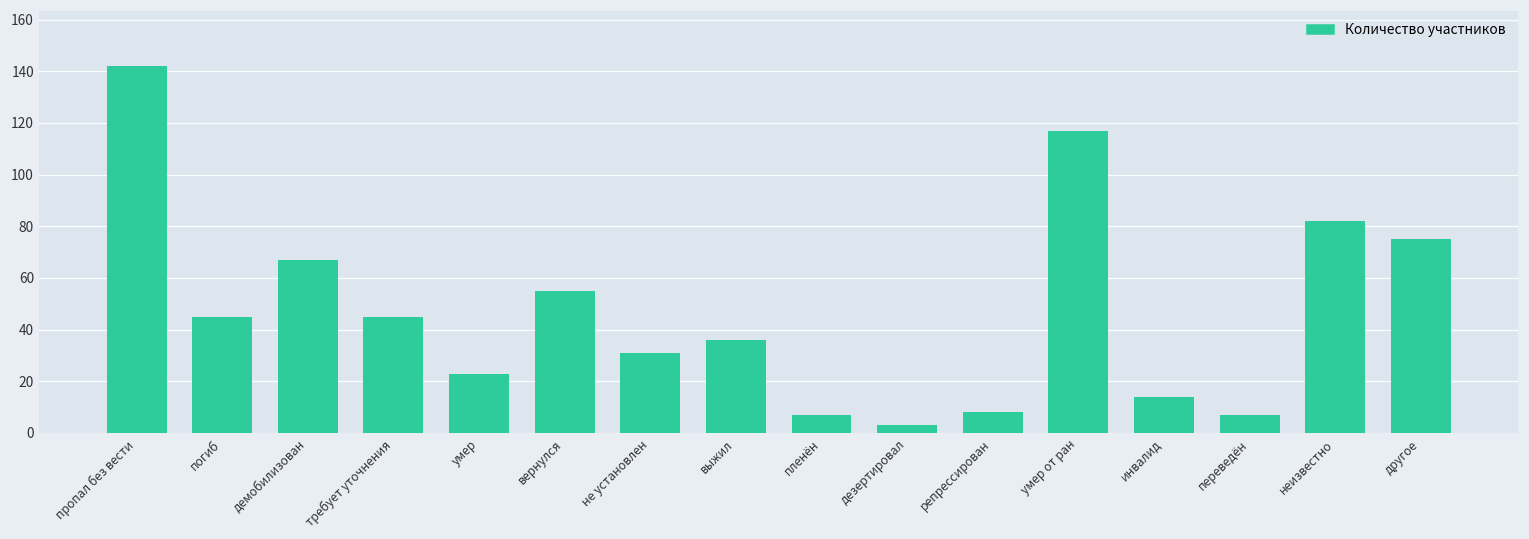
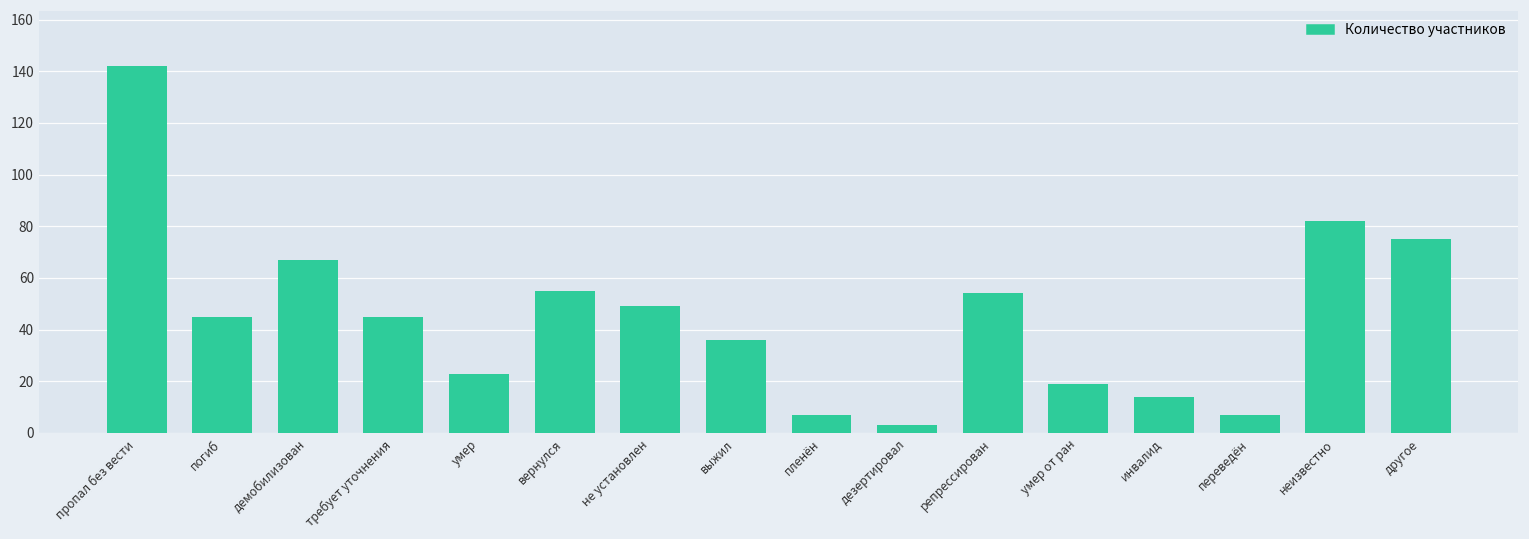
не установлен: 31 -> 49
репрессирован: 8 -> 54
умер от ран: 117 -> 19
